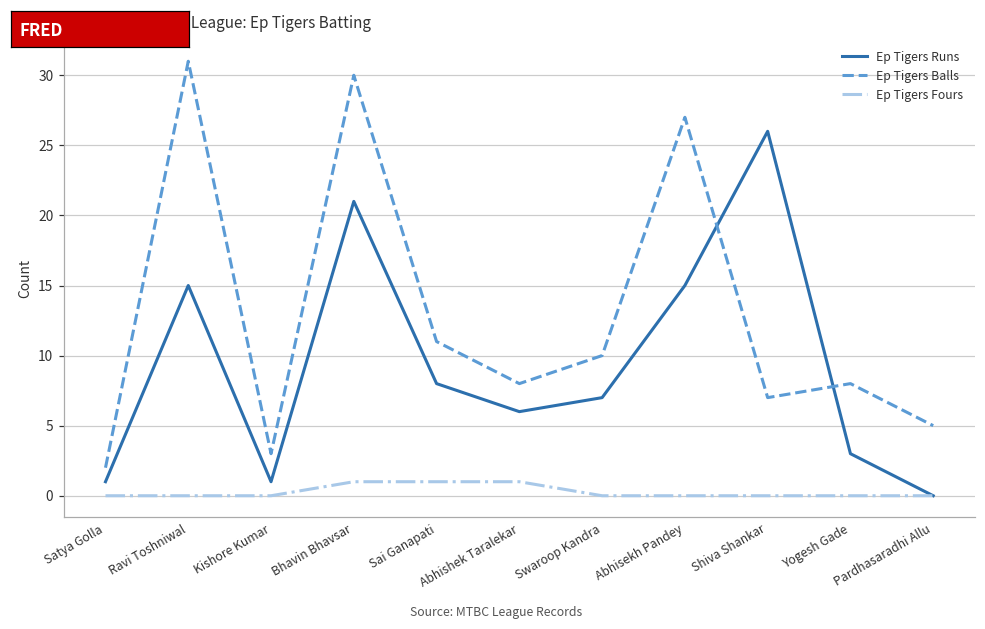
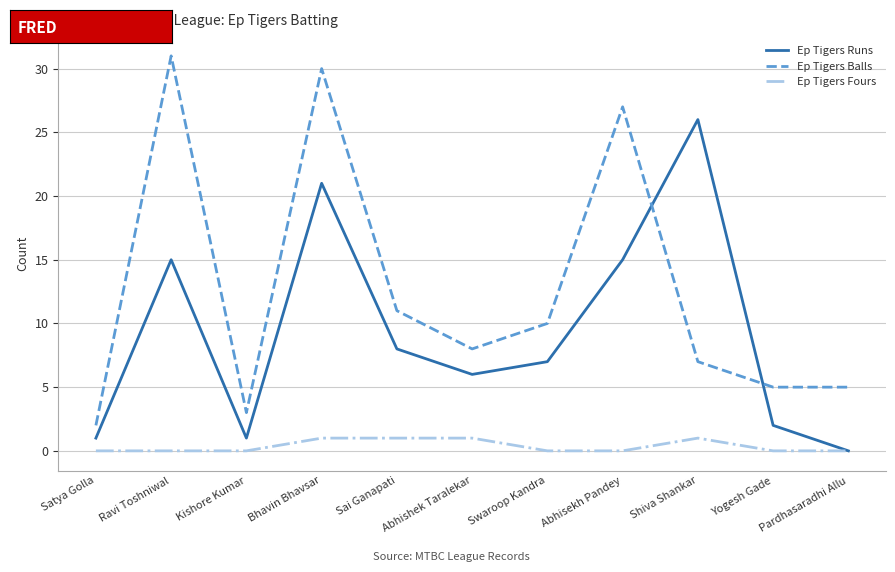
Ep Tigers Fours, Shiva Shankar: 0 -> 1
Ep Tigers Runs, Yogesh Gade: 3 -> 2
Ep Tigers Balls, Yogesh Gade: 8 -> 5
